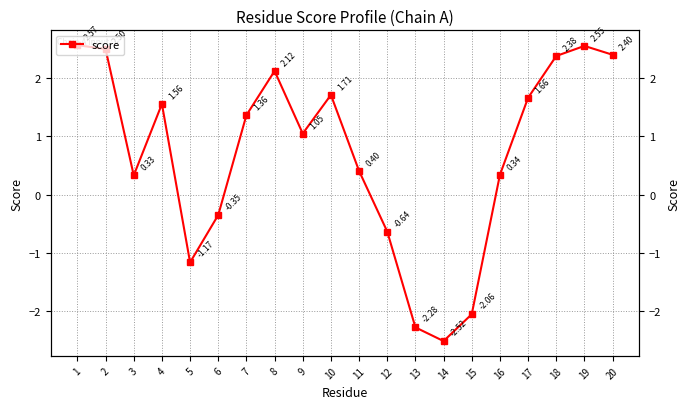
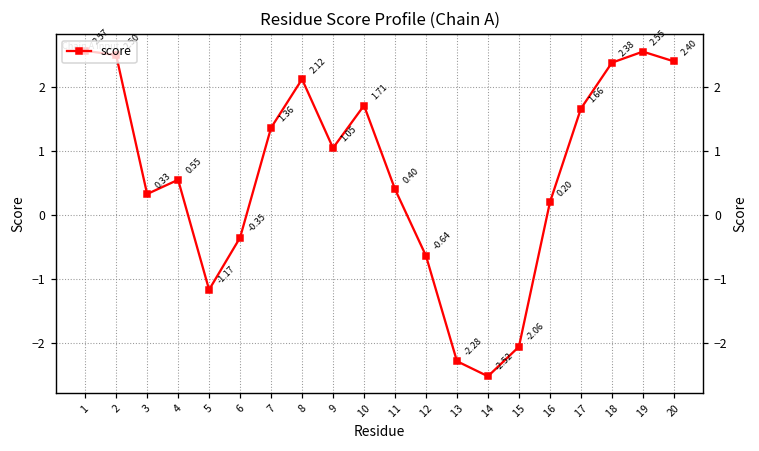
4: 1.56 -> 0.55
16: 0.34 -> 0.20
